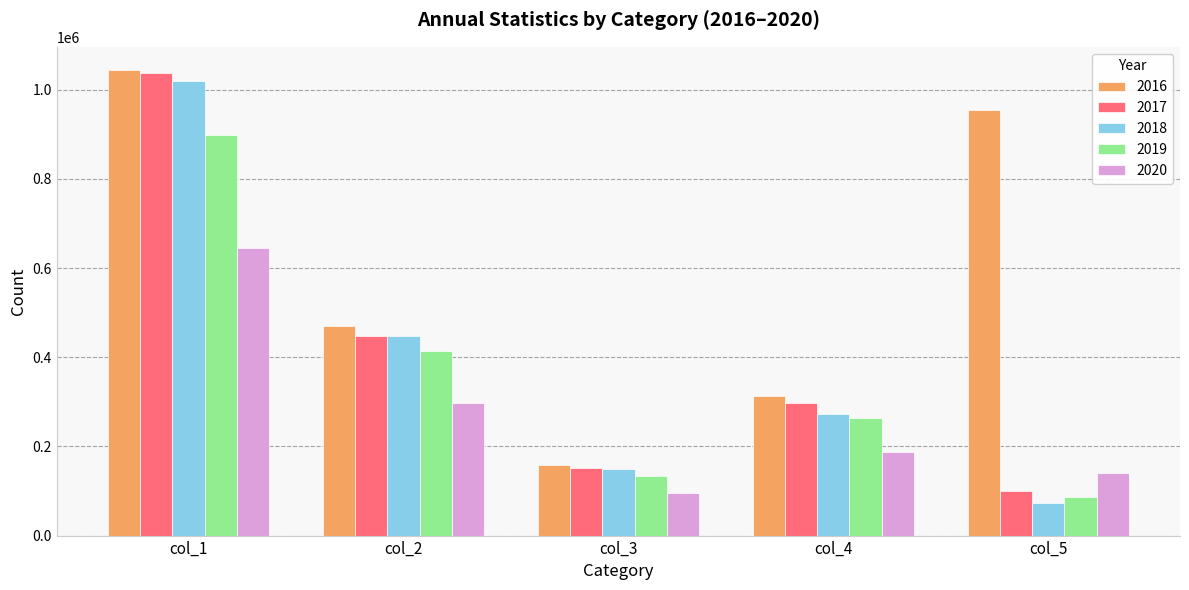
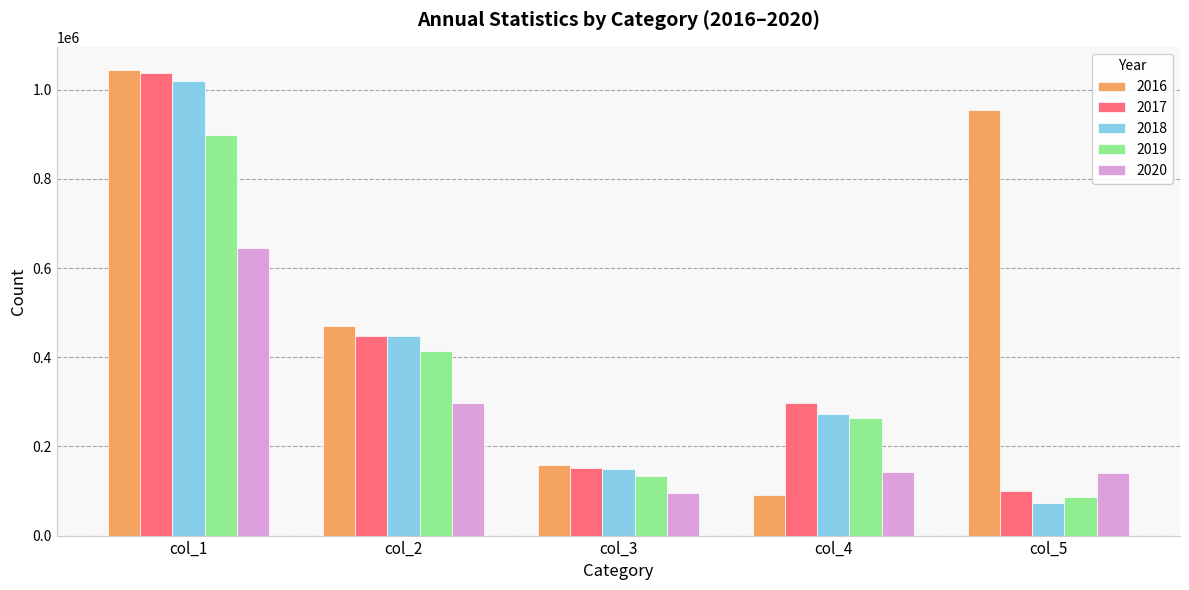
2016, col_4: 310000 -> 90000
2020, col_4: 190000 -> 140000
